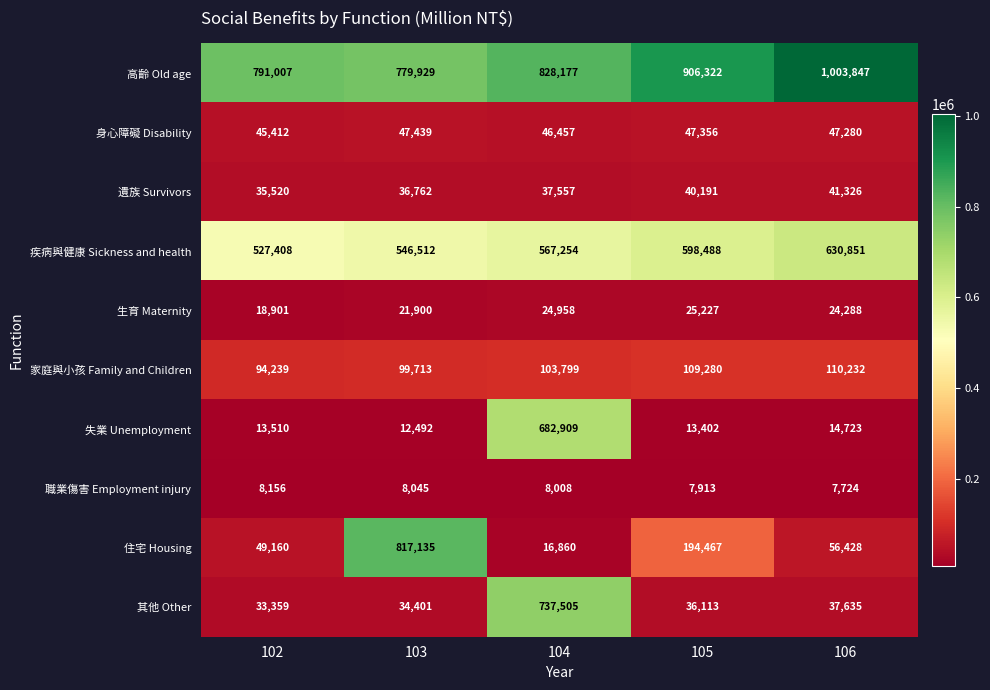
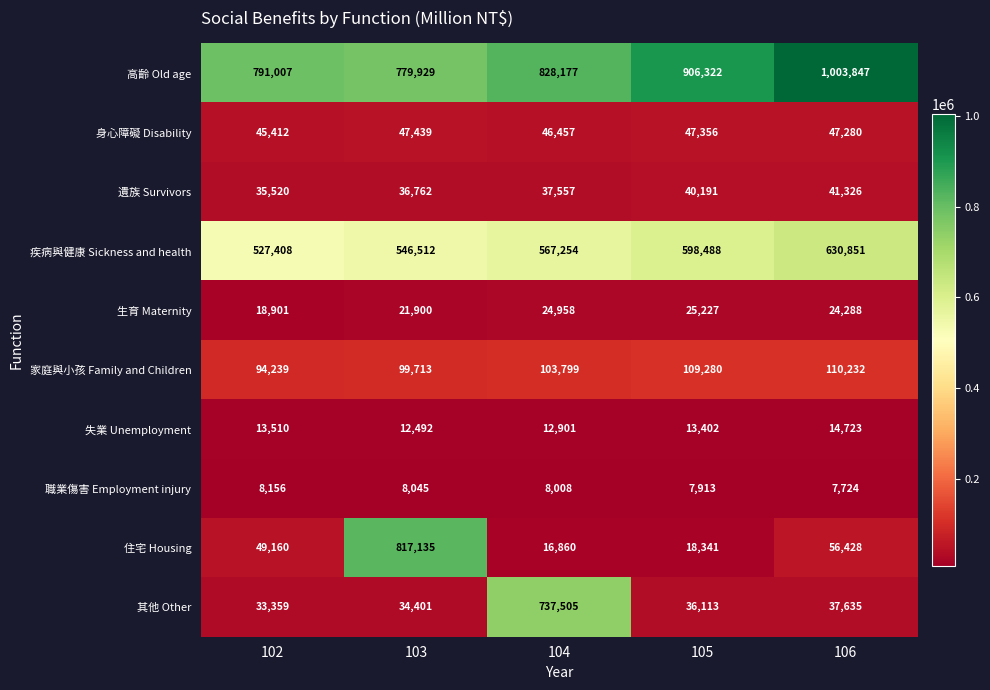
失業 Unemployment, 104: 682,909 -> 12,901
住宅 Housing, 105: 194,467 -> 18,341
